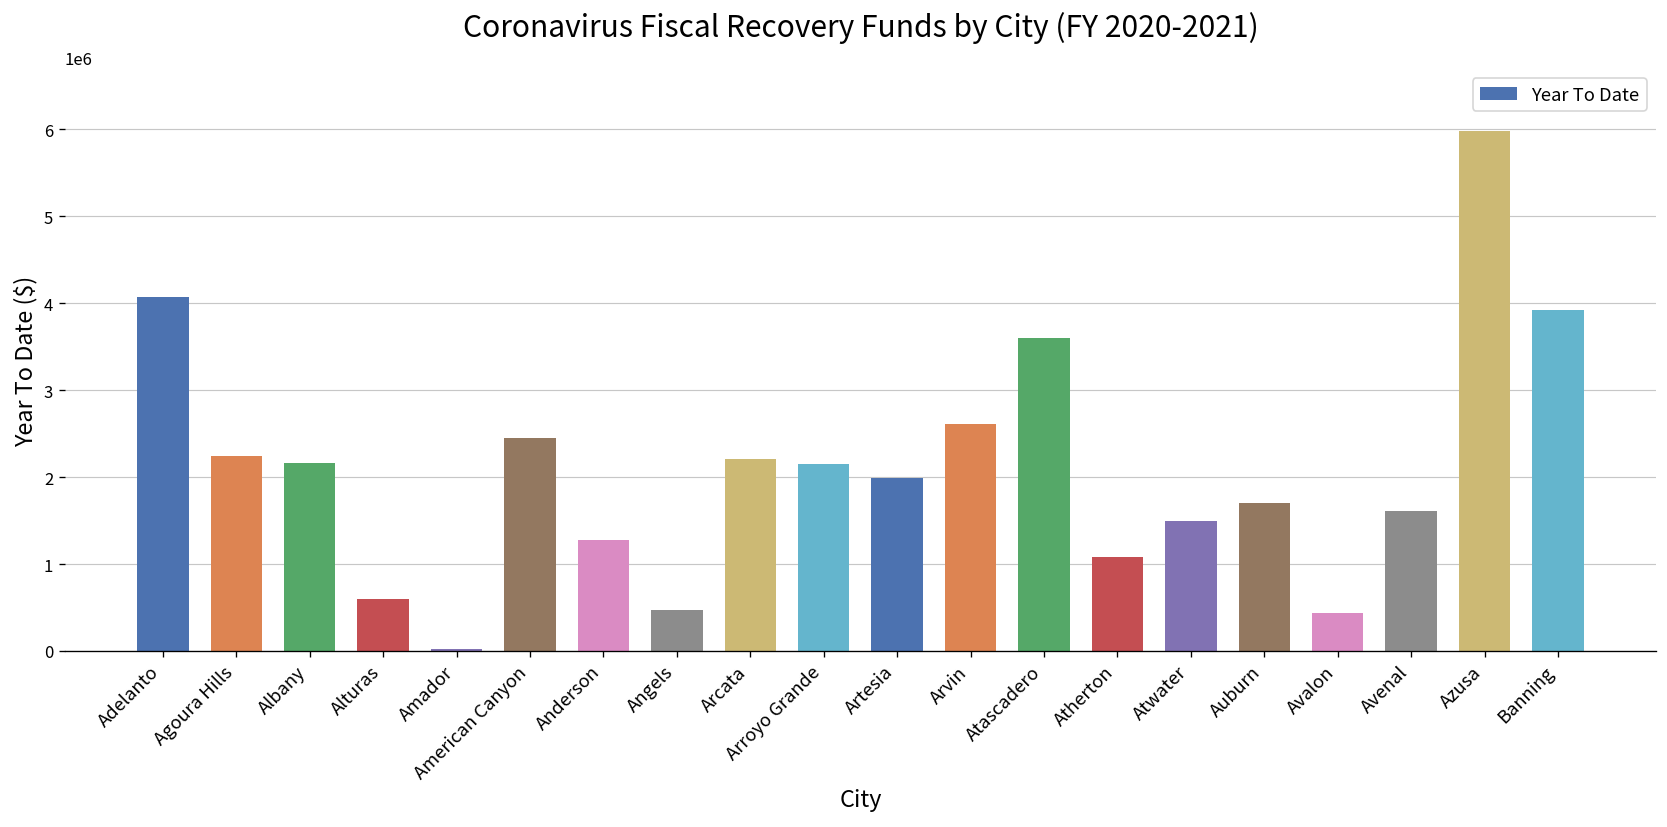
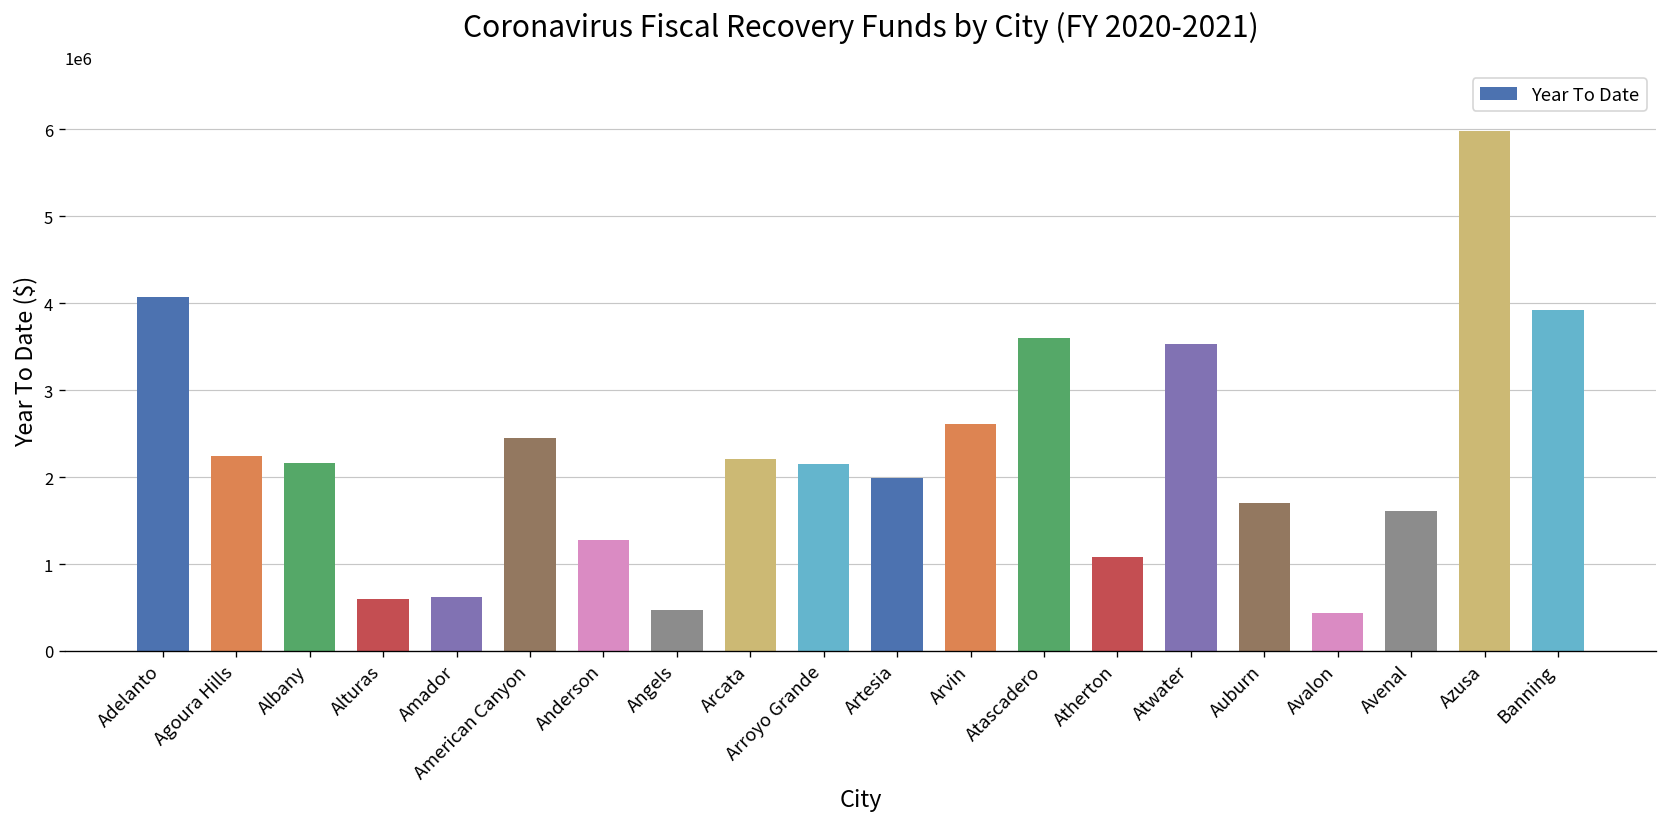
Amador: 0 -> 600000
Atwater: 1500000 -> 3500000
